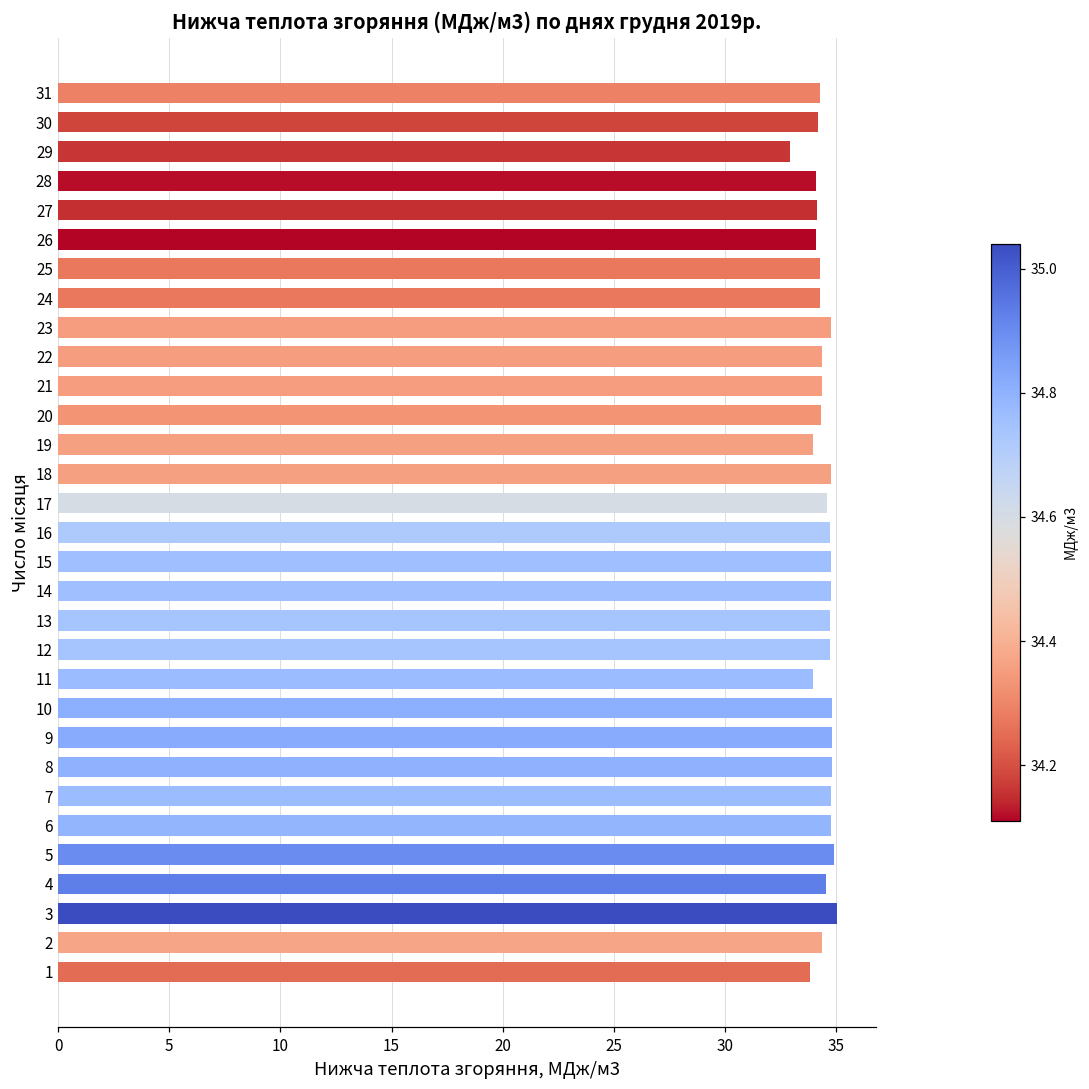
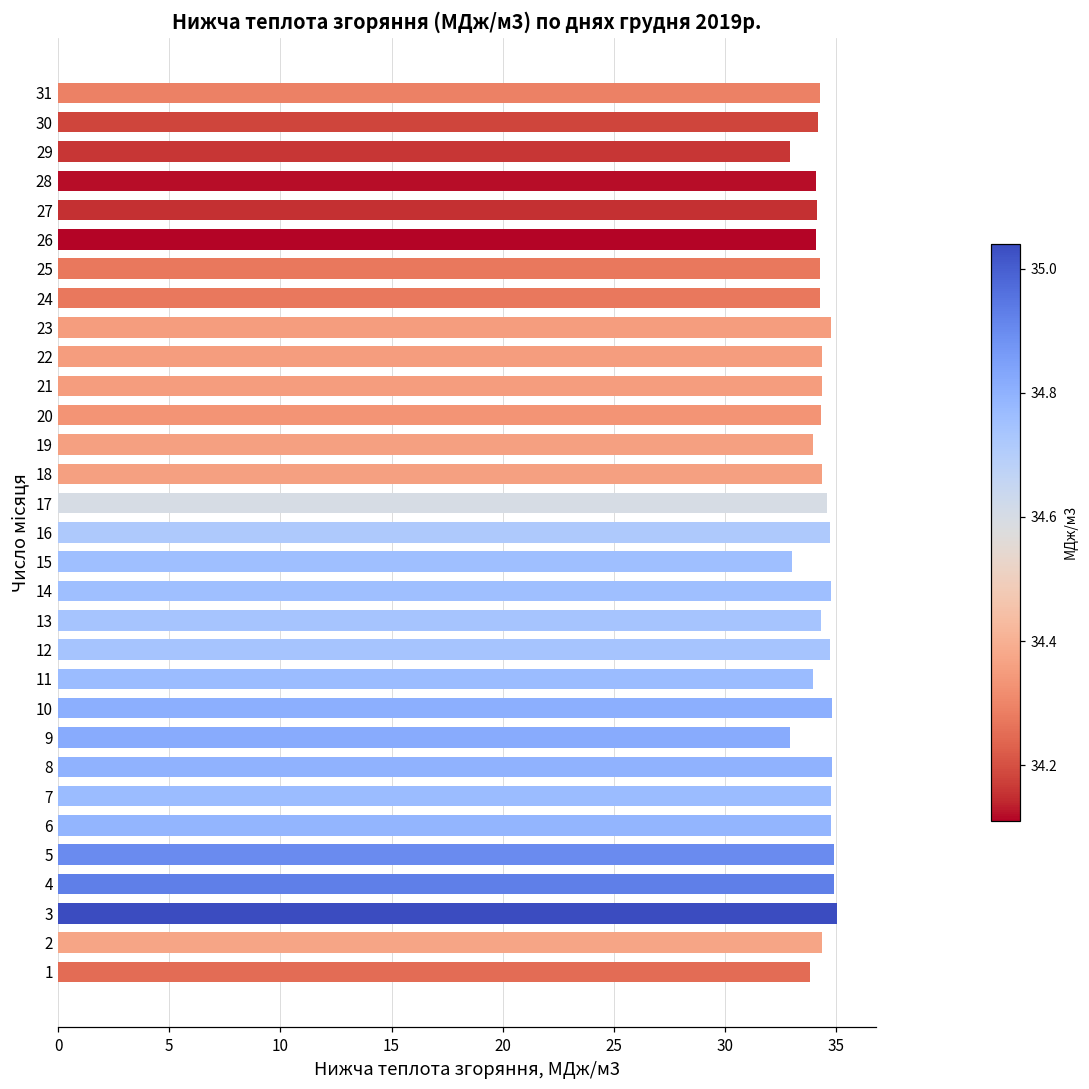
18: 34.8 -> 34.4
15: 34.8 -> 33.0
13: 34.7 -> 34.3
9: 34.8 -> 33.0
4: 34.5 -> 34.9
